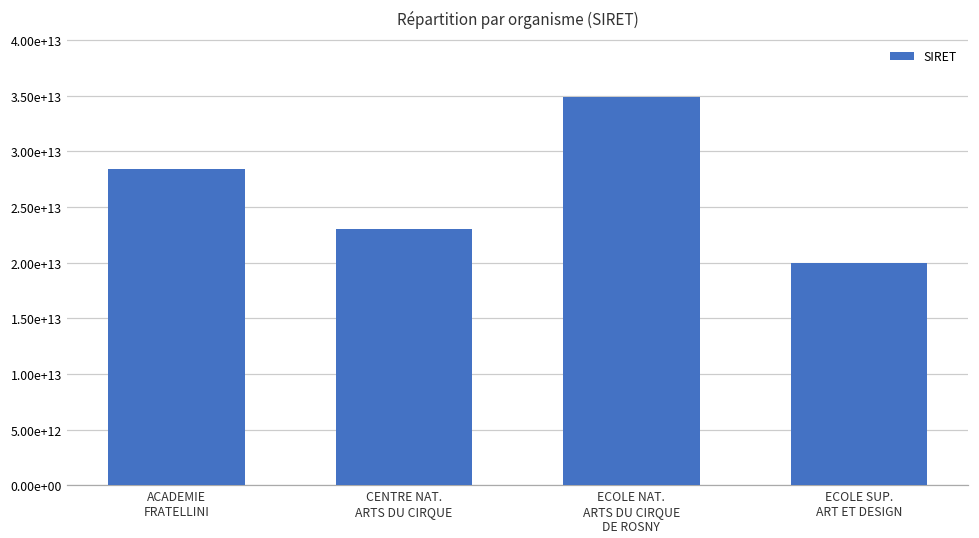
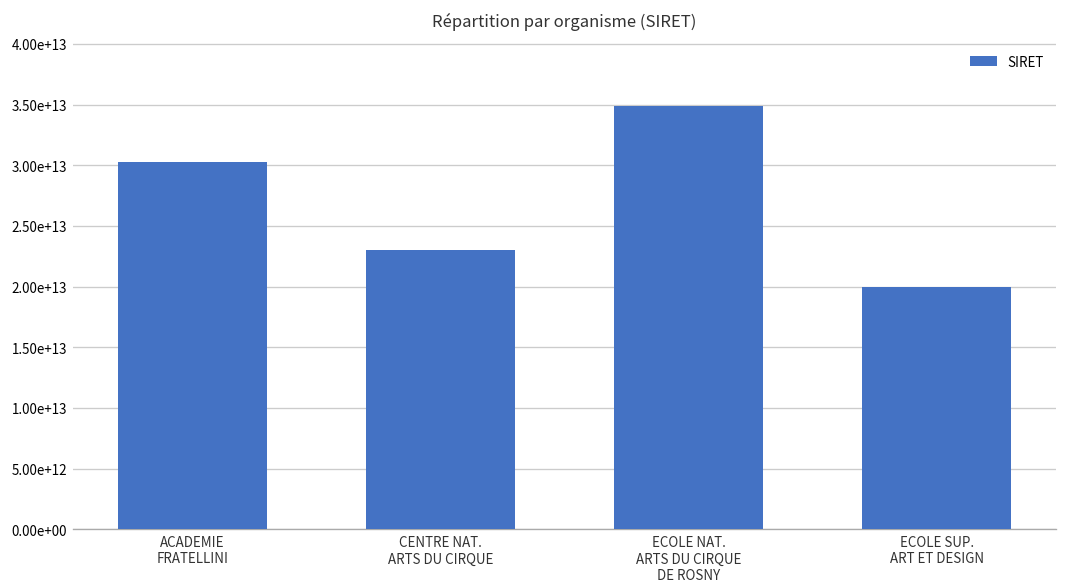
ACADEMIE FRATELLINI: 28400000000000 -> 30200000000000
